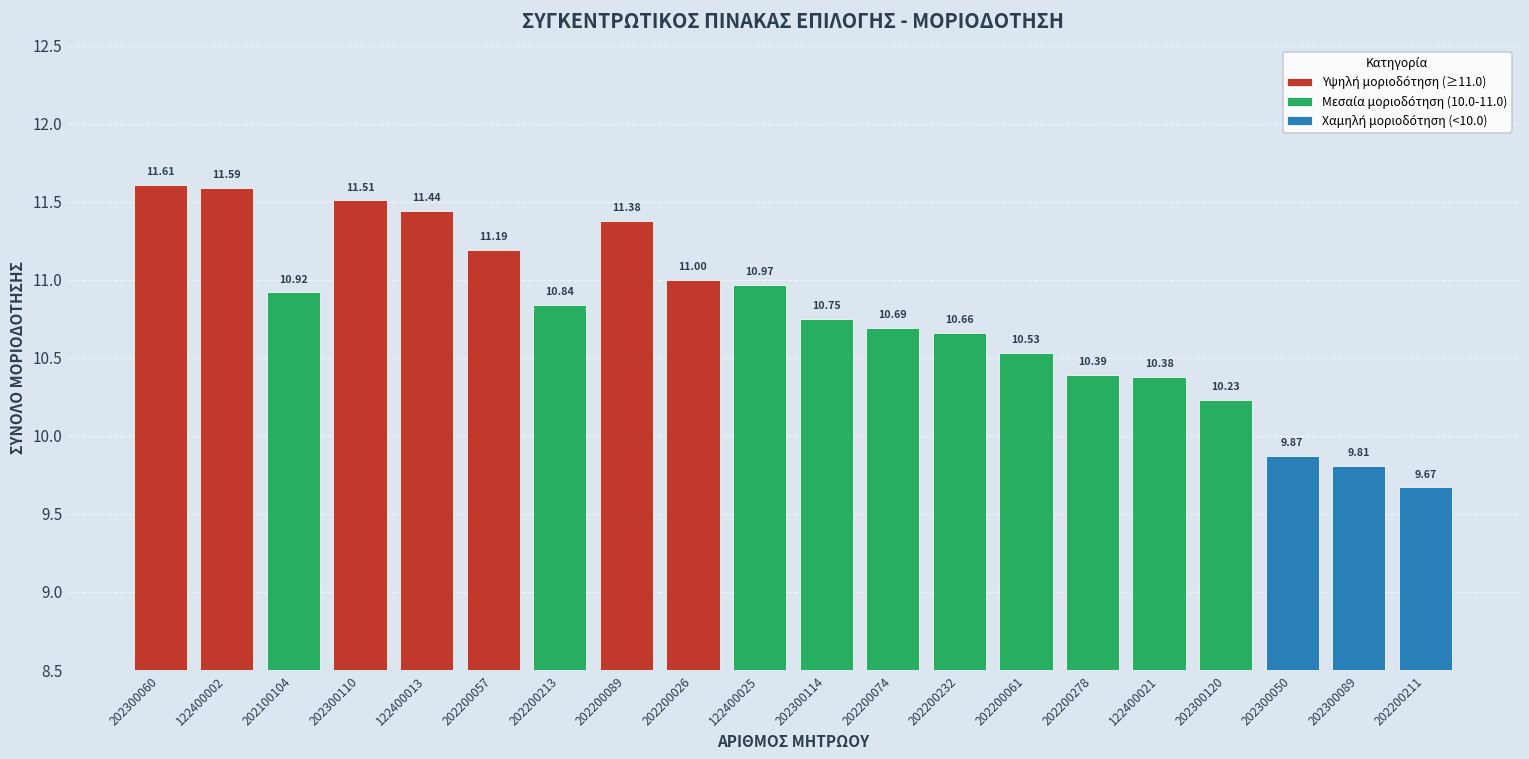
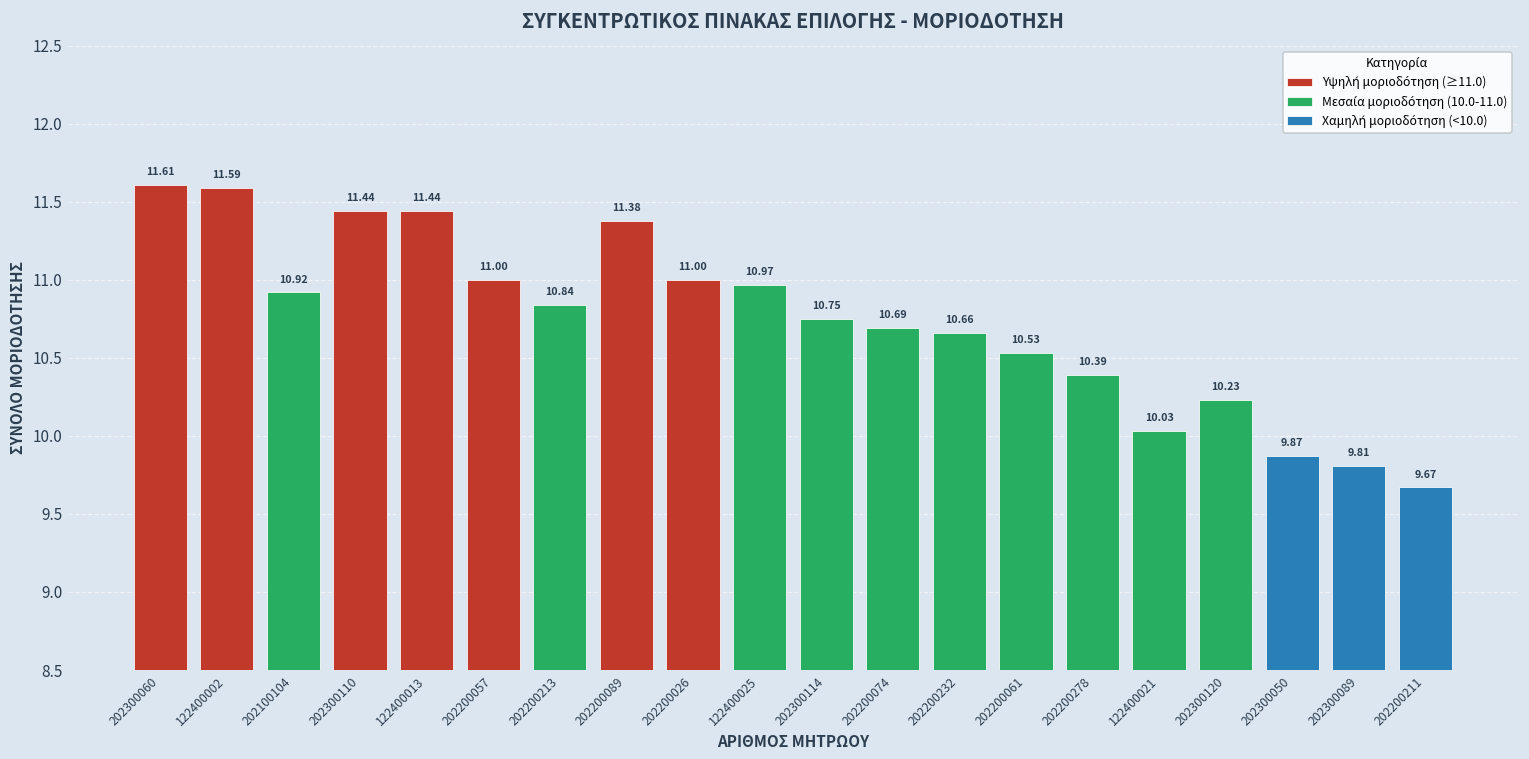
Υψηλή μοριοδότηση (≥11.0), 202300110: 11.51 -> 11.44
Υψηλή μοριοδότηση (≥11.0), 202200057: 11.19 -> 11.00
Μεσαία μοριοδότηση (10.0-11.0), 122400021: 10.38 -> 10.03
